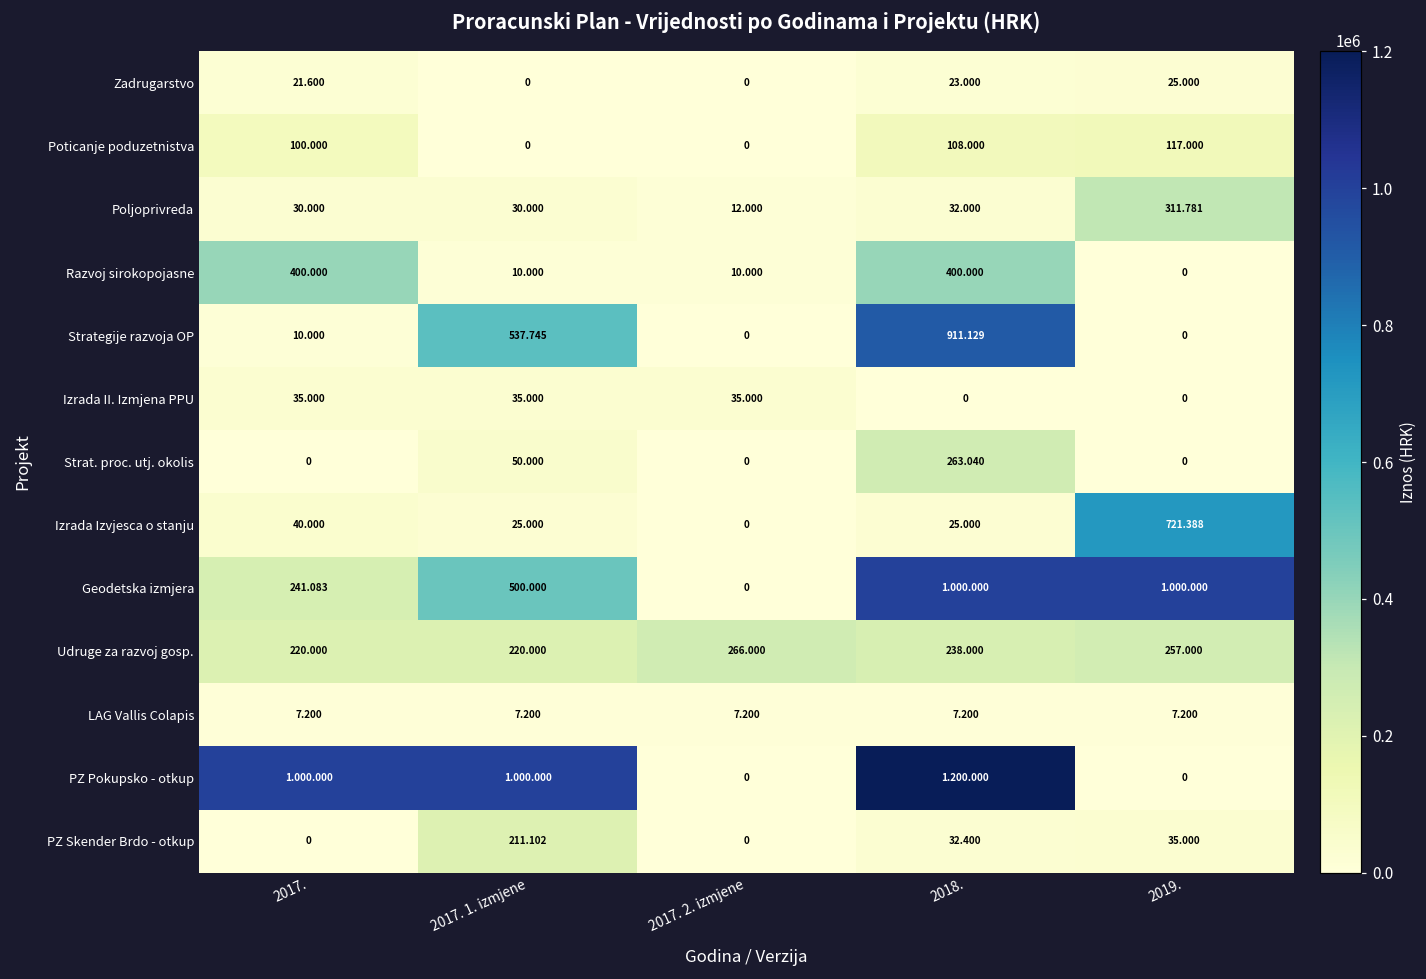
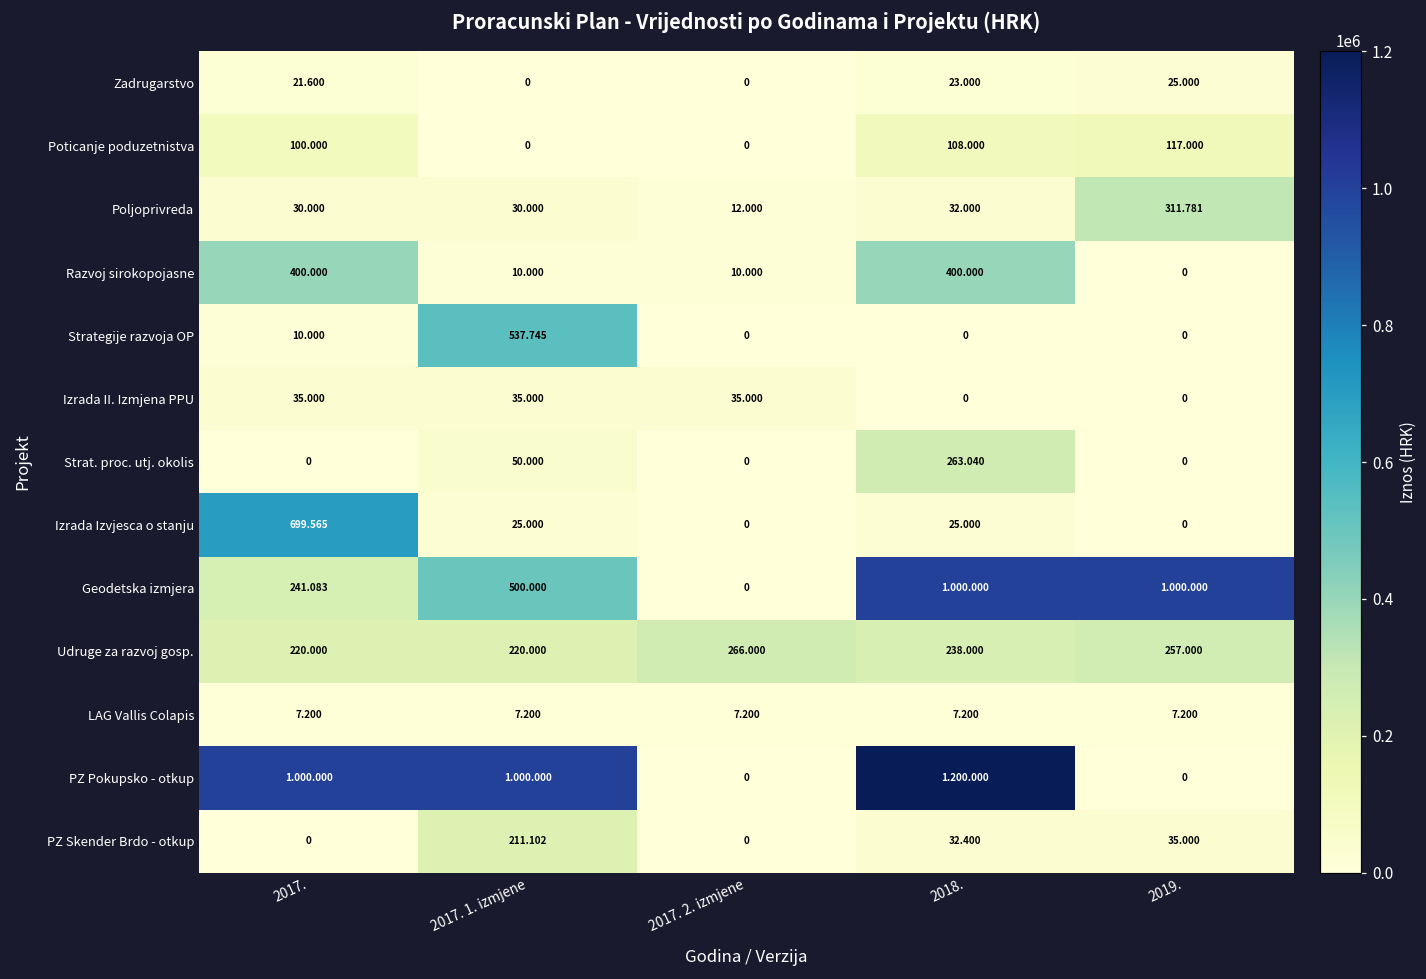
Strategije razvoja OP, 2018.: 911.129 -> 0
Izrada Izvjesca o stanju, 2017.: 40.000 -> 699.565
Izrada Izvjesca o stanju, 2019.: 721.388 -> 0
